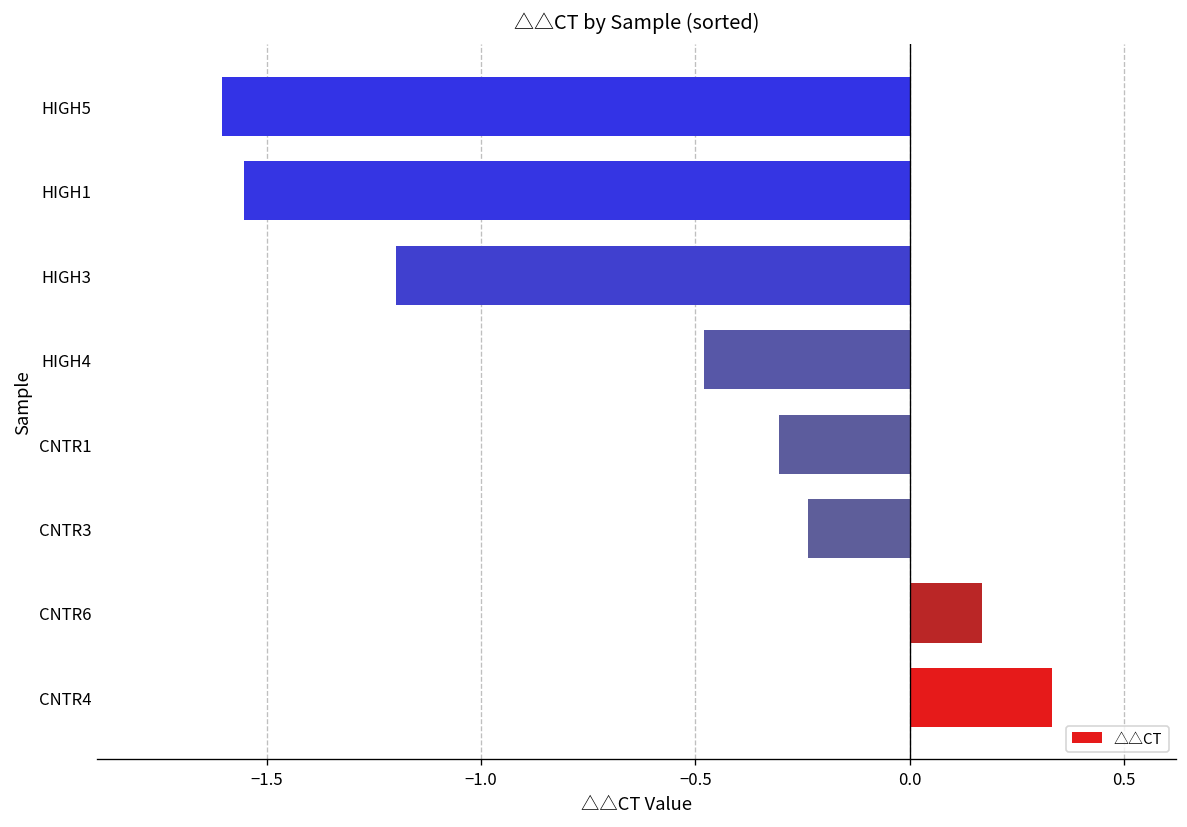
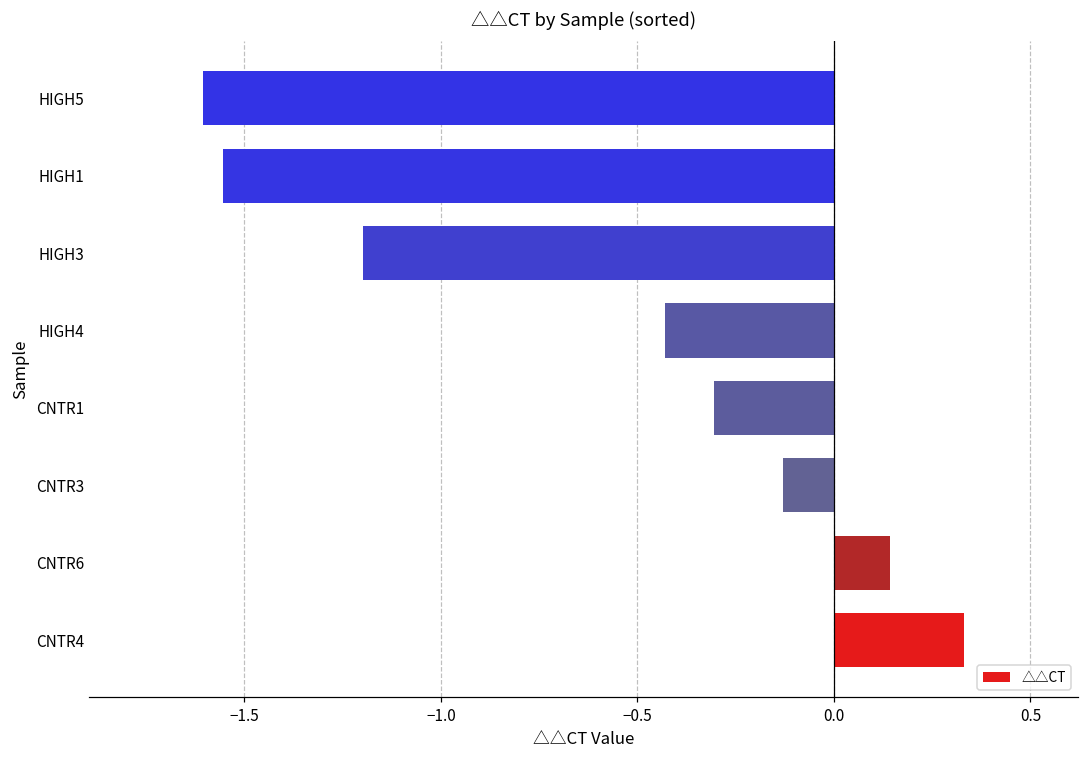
HIGH4: -0.48 -> -0.43
CNTR3: -0.24 -> -0.13
CNTR6: 0.17 -> 0.14
